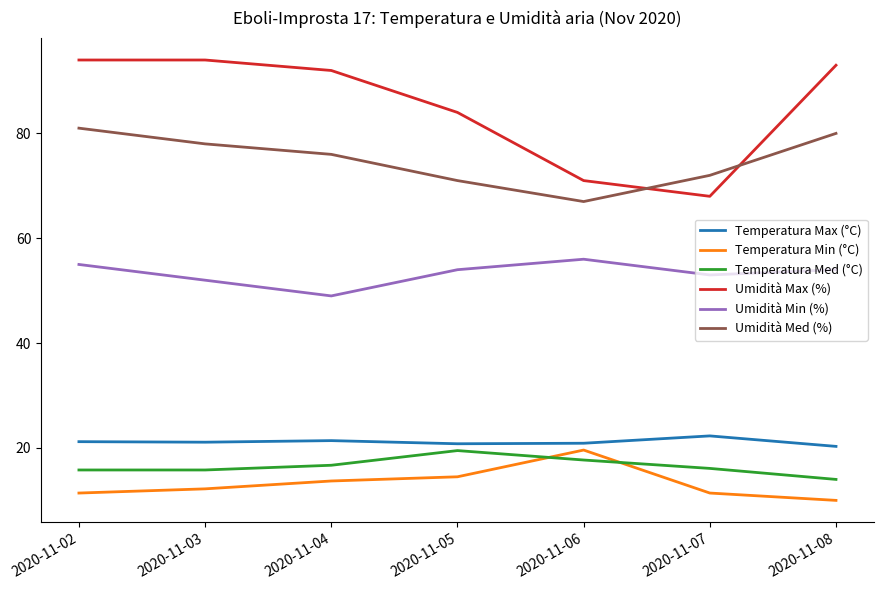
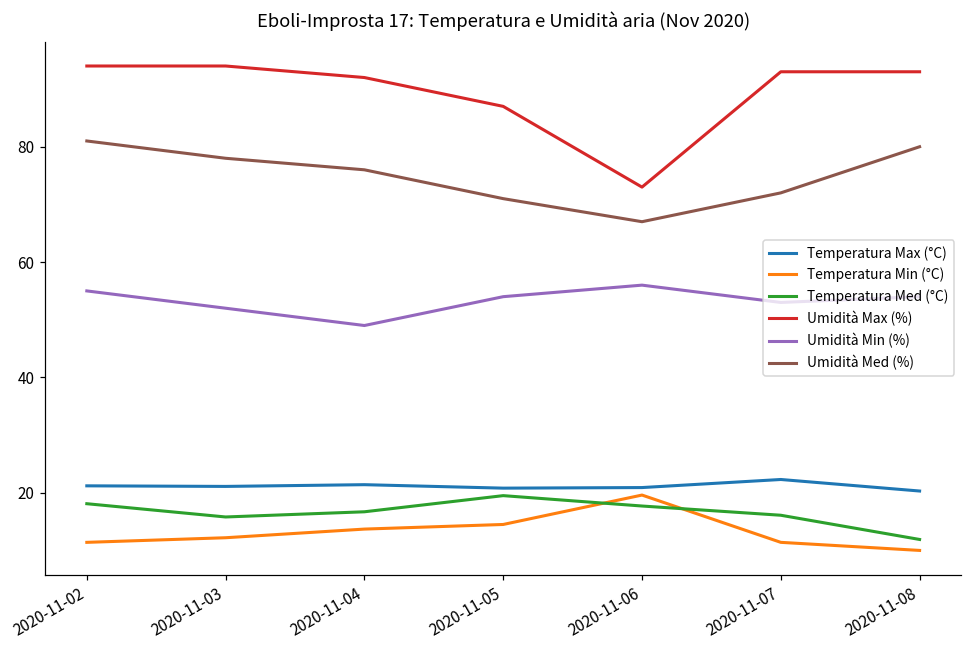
Temperatura Med (°C), 2020-11-02: 16 -> 18
Umidità Max (%), 2020-11-05: 84 -> 87
Umidità Max (%), 2020-11-06: 71 -> 73
Umidità Max (%), 2020-11-07: 68 -> 93
Temperatura Med (°C), 2020-11-08: 14 -> 12
